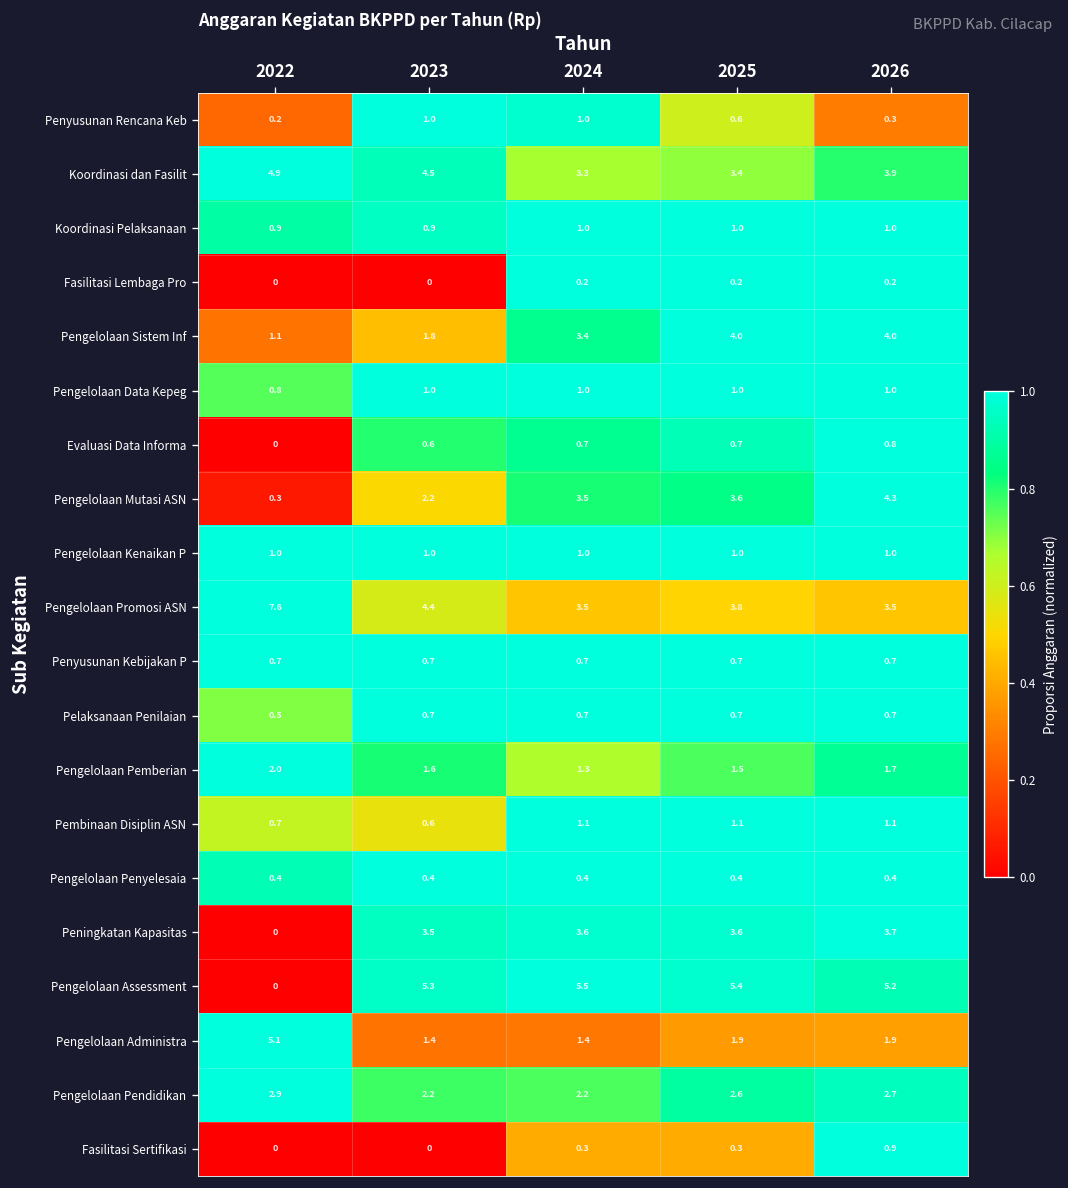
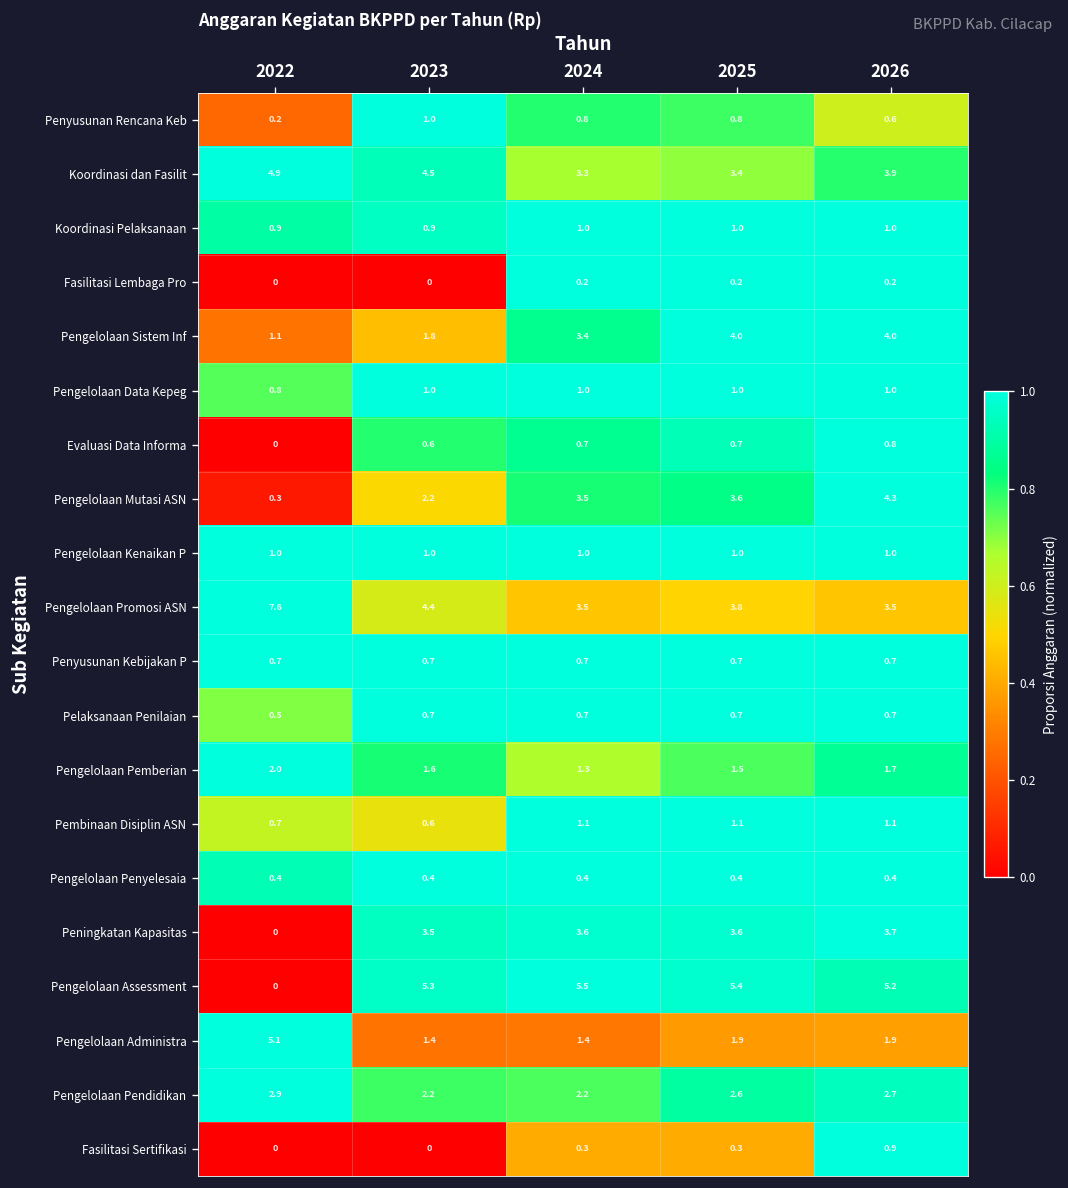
Penyusunan Rencana Keb, 2024: 1.0 -> 0.8
Penyusunan Rencana Keb, 2025: 0.6 -> 0.8
Penyusunan Rencana Keb, 2026: 0.3 -> 0.6
